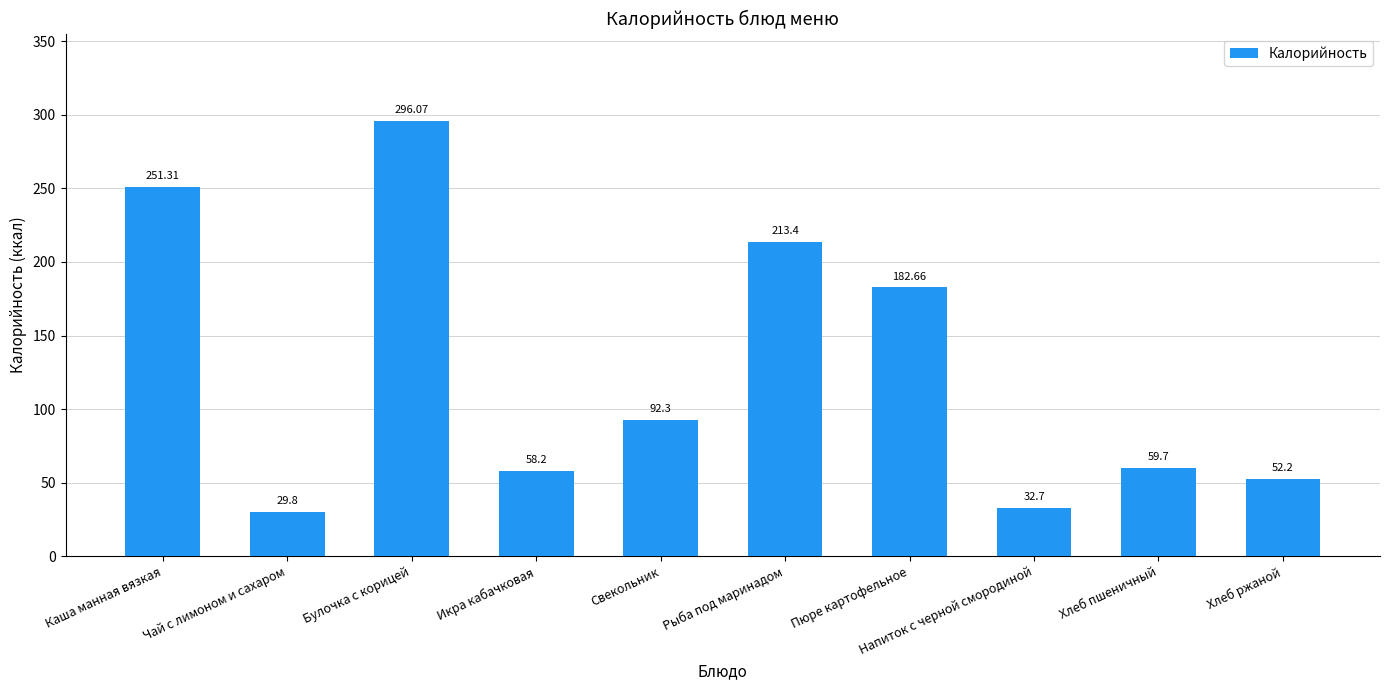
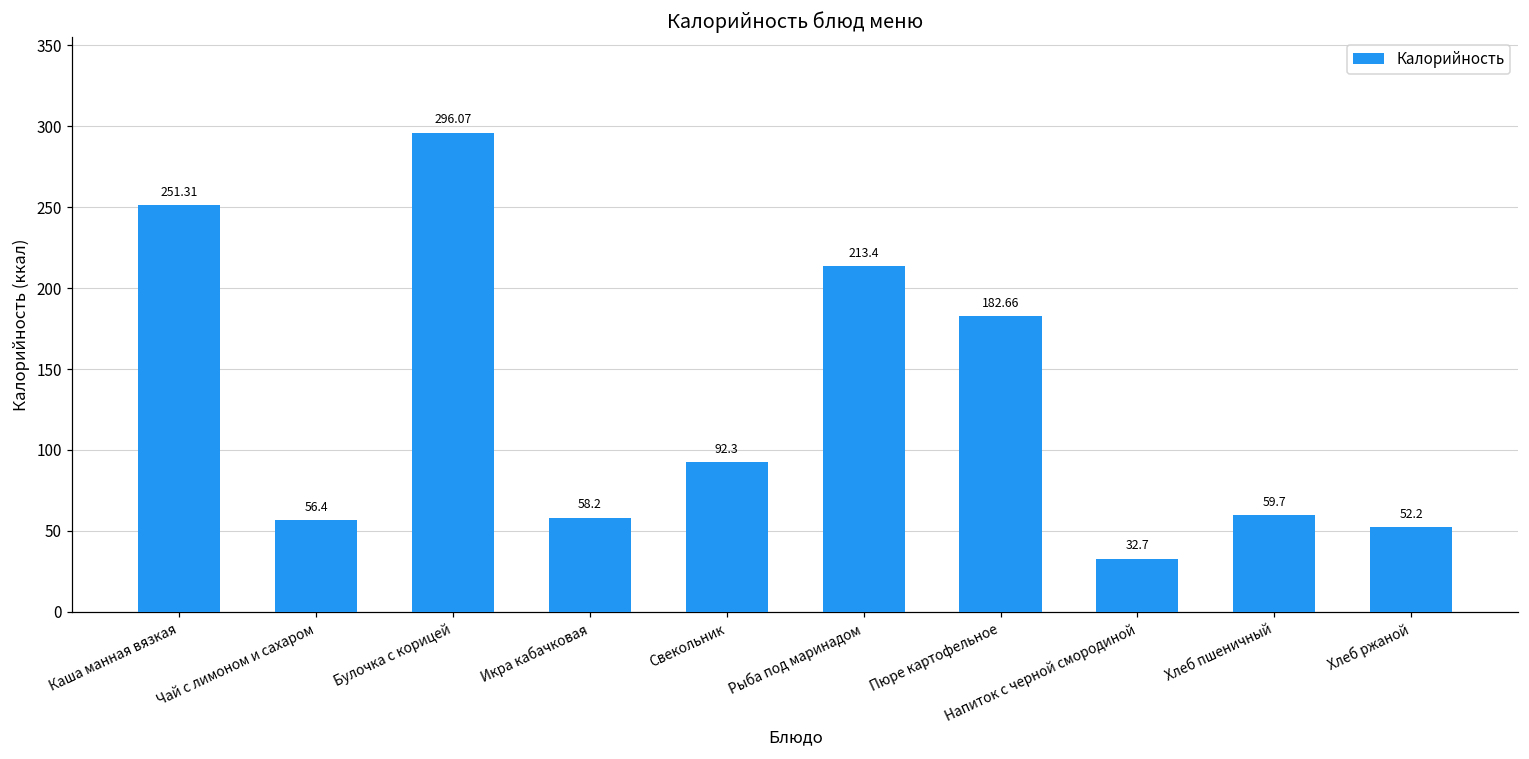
Чай с лимоном и сахаром: 29.8 -> 56.4
